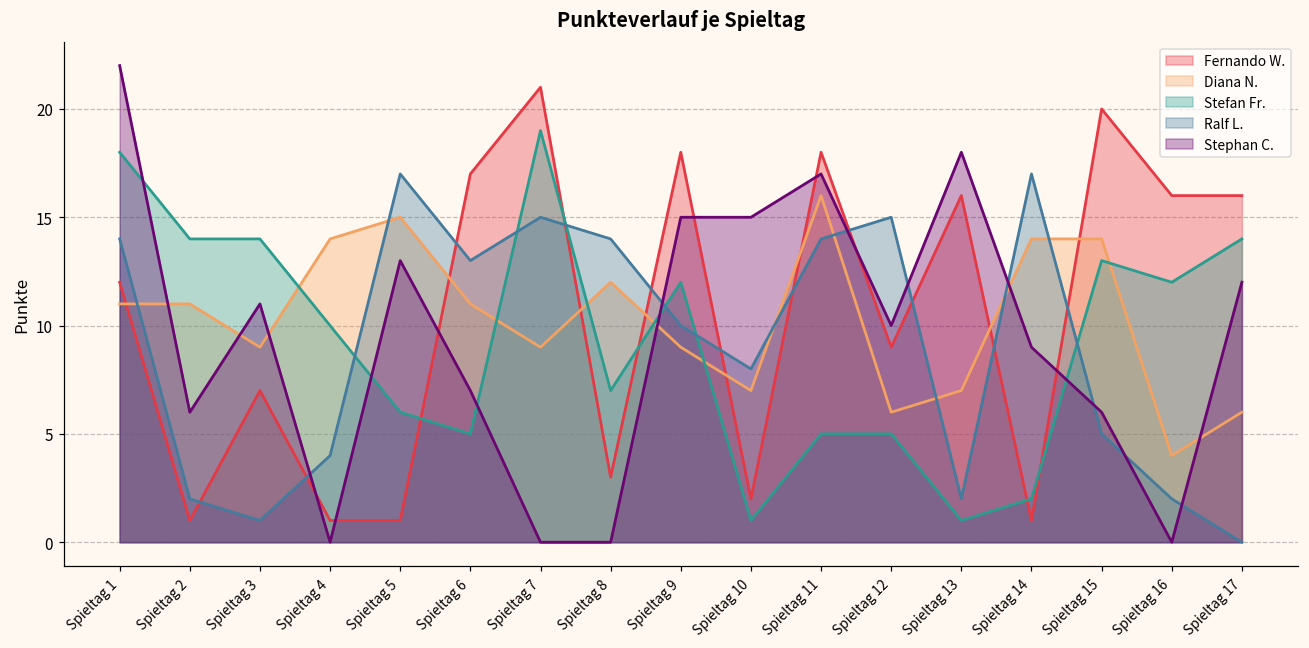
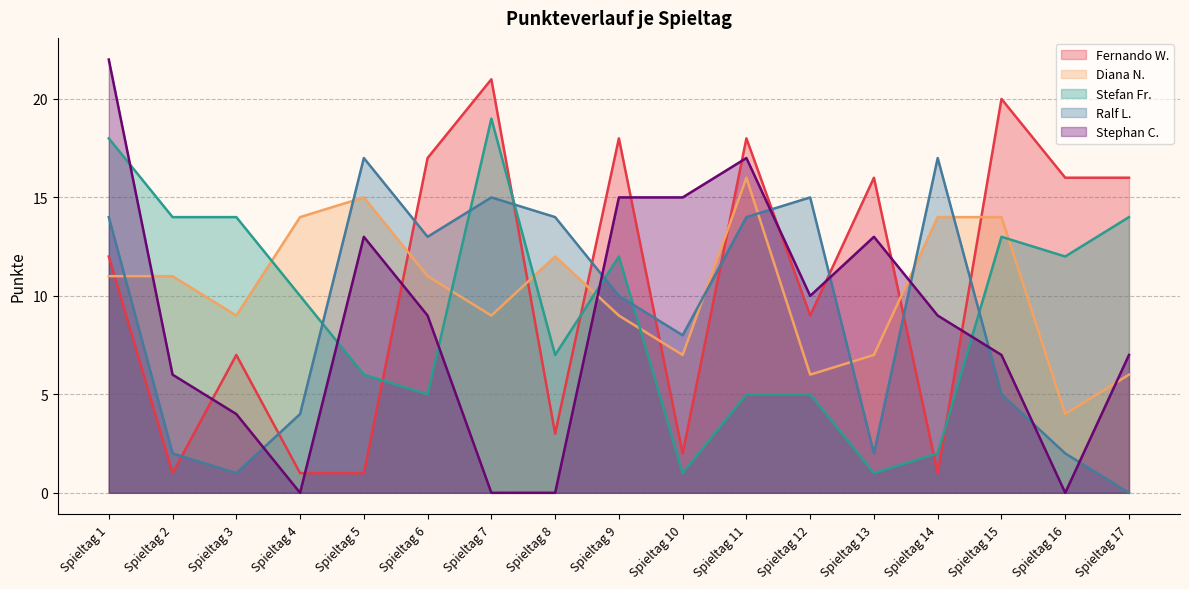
Stephan C., Spieltag 3: 11 -> 4
Stephan C., Spieltag 6: 7 -> 9
Stephan C., Spieltag 13: 18 -> 13
Stephan C., Spieltag 15: 6 -> 7
Stephan C., Spieltag 17: 12 -> 7
